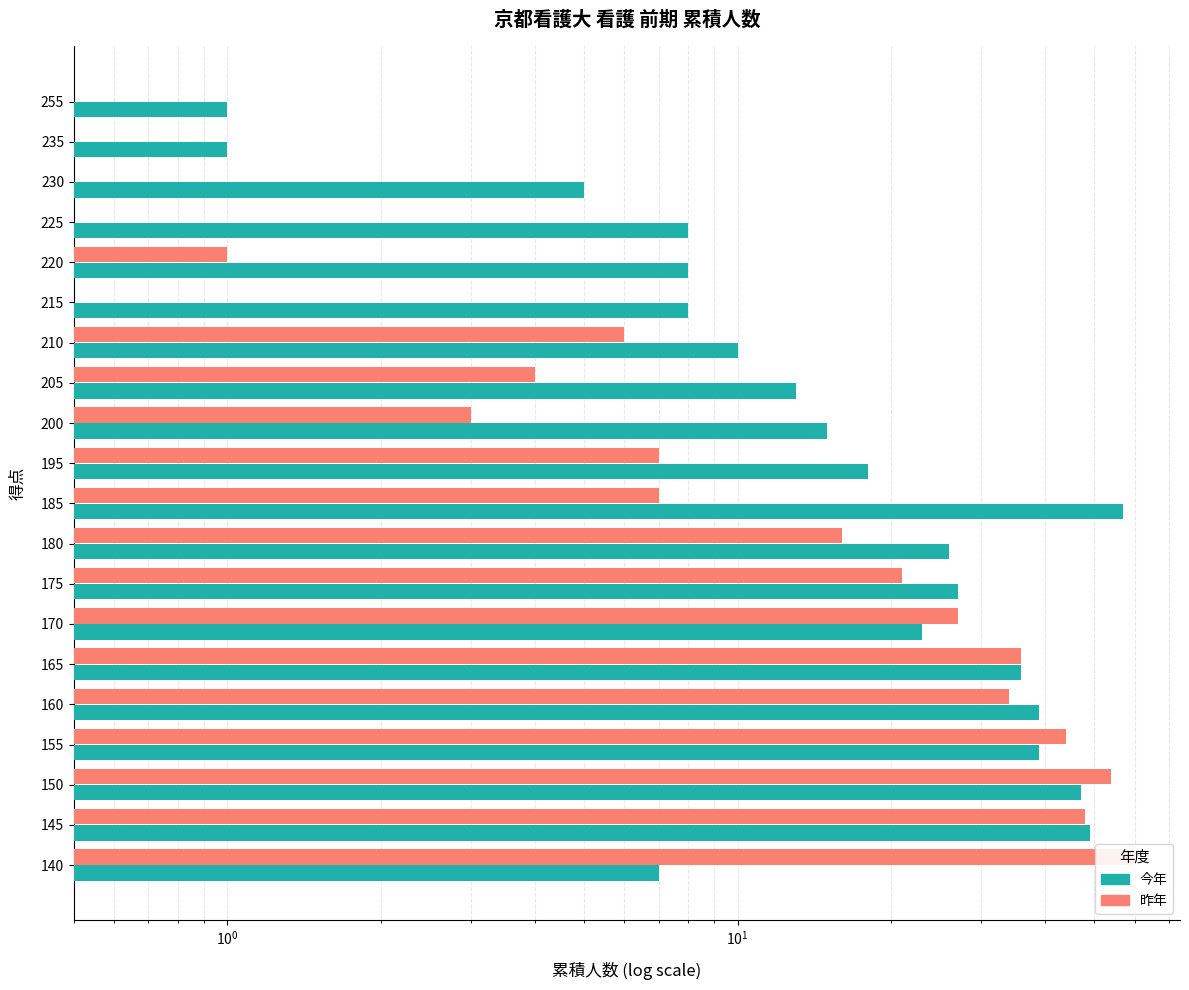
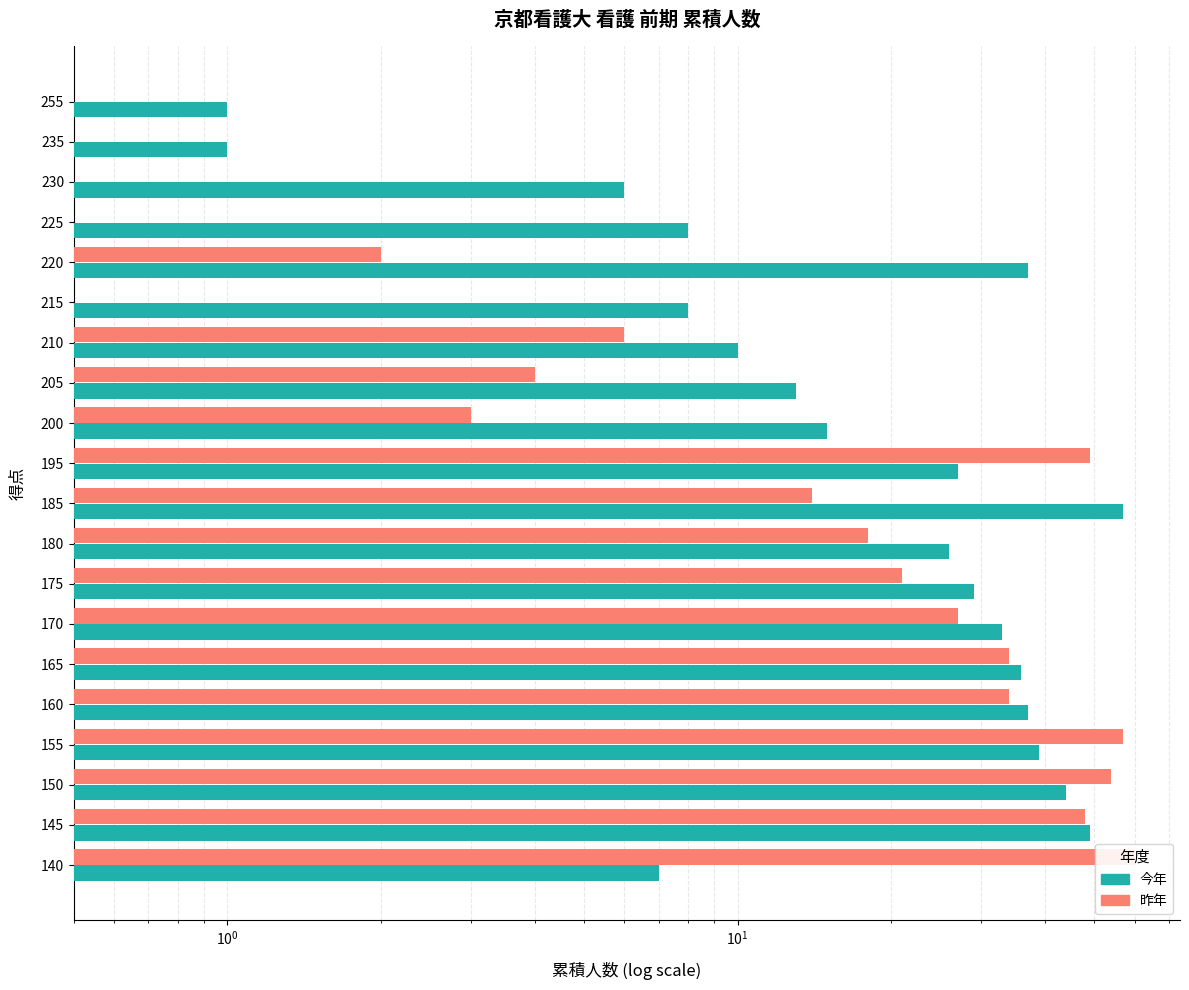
今年, 230: 5 -> 6
昨年, 220: 1 -> 2
今年, 220: 8 -> 37
昨年, 195: 7 -> 49
今年, 195: 18 -> 27
昨年, 185: 7 -> 14
昨年, 180: 16 -> 18
今年, 175: 27 -> 29
今年, 170: 23 -> 33
昨年, 165: 36 -> 34
今年, 160: 39 -> 37
昨年, 155: 44 -> 57
今年, 150: 47 -> 44
